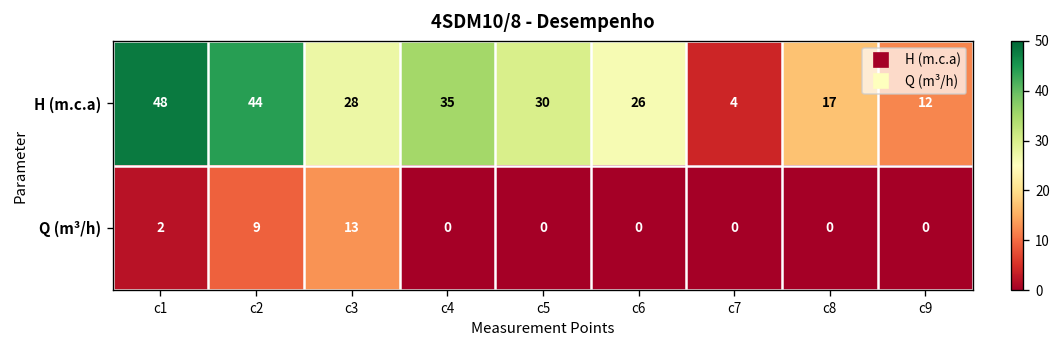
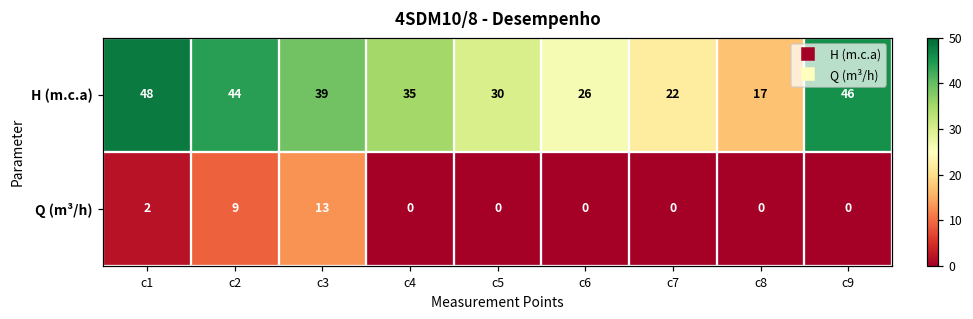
H (m.c.a), c3: 28 -> 39
H (m.c.a), c7: 4 -> 22
H (m.c.a), c9: 12 -> 46
